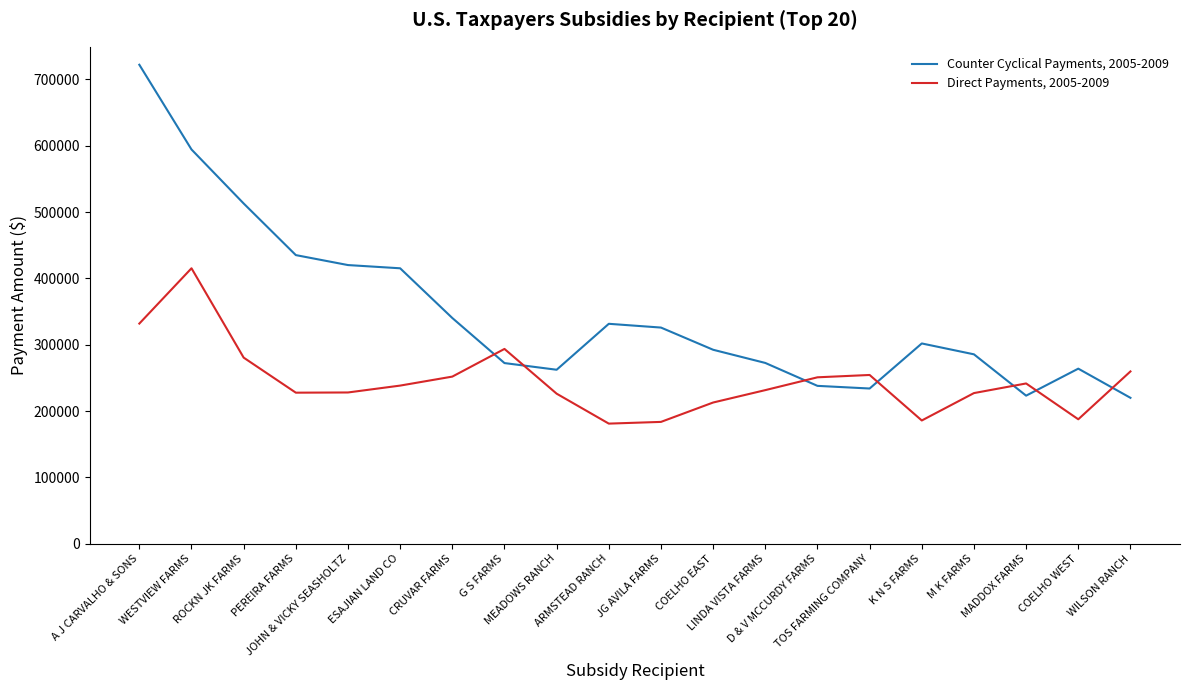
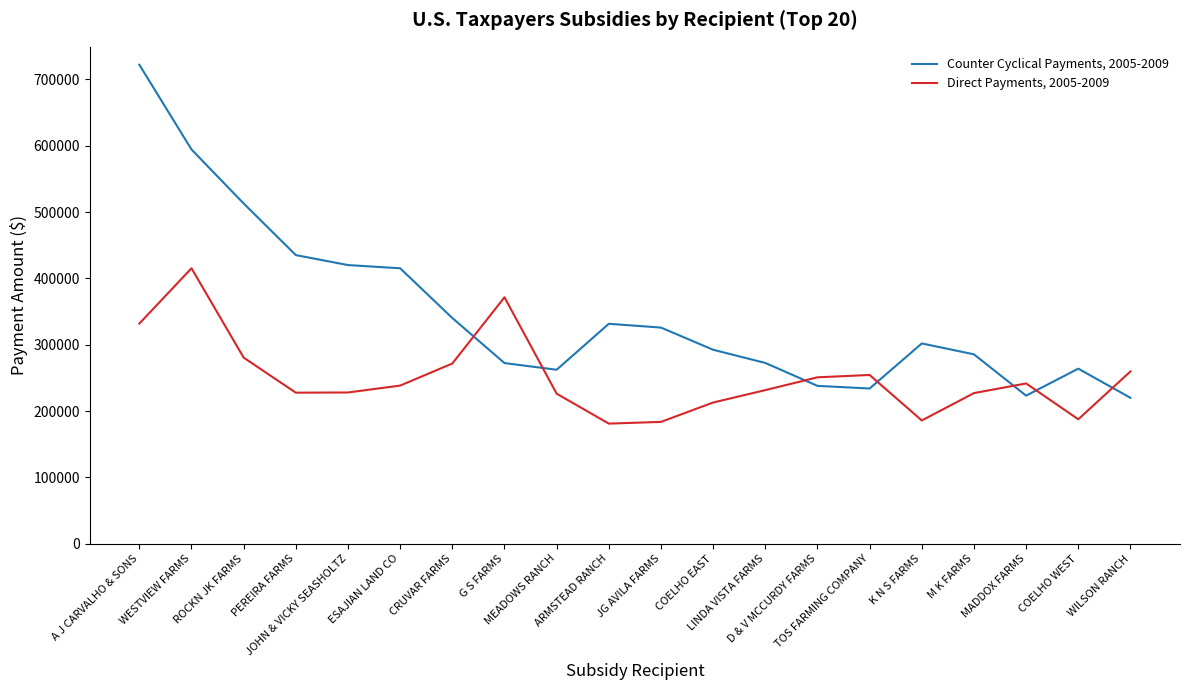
Direct Payments, 2005-2009, CRUVAR FARMS: 250000 -> 270000
Direct Payments, 2005-2009, G S FARMS: 290000 -> 370000
